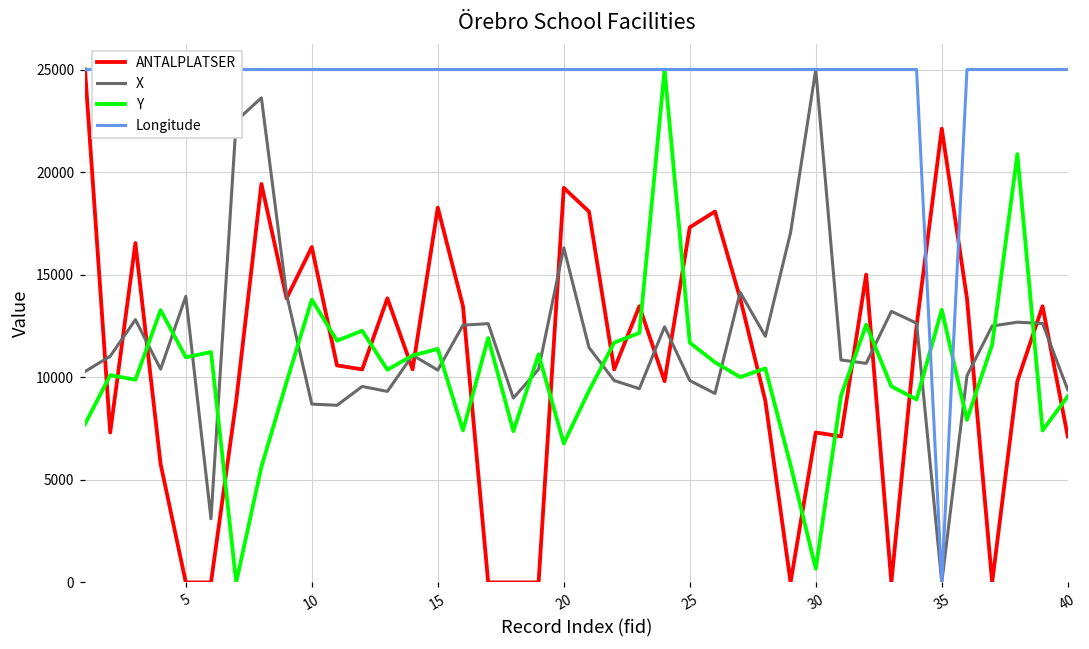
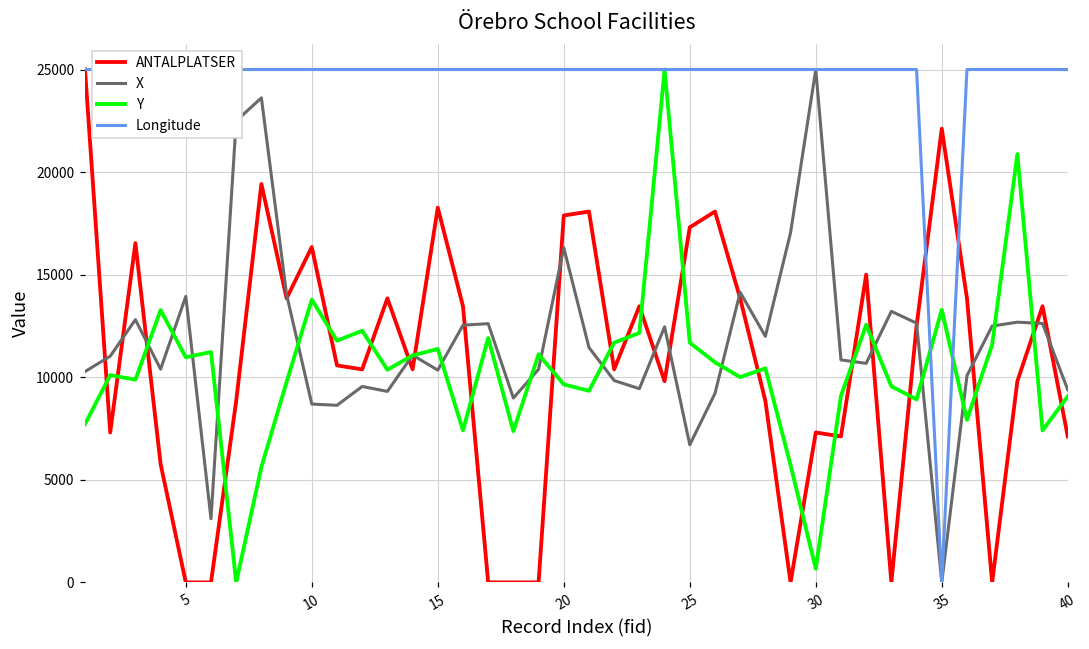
ANTALPLATSER, 20: 19200 -> 17900
Y, 20: 6800 -> 9600
X, 25: 9800 -> 6700
